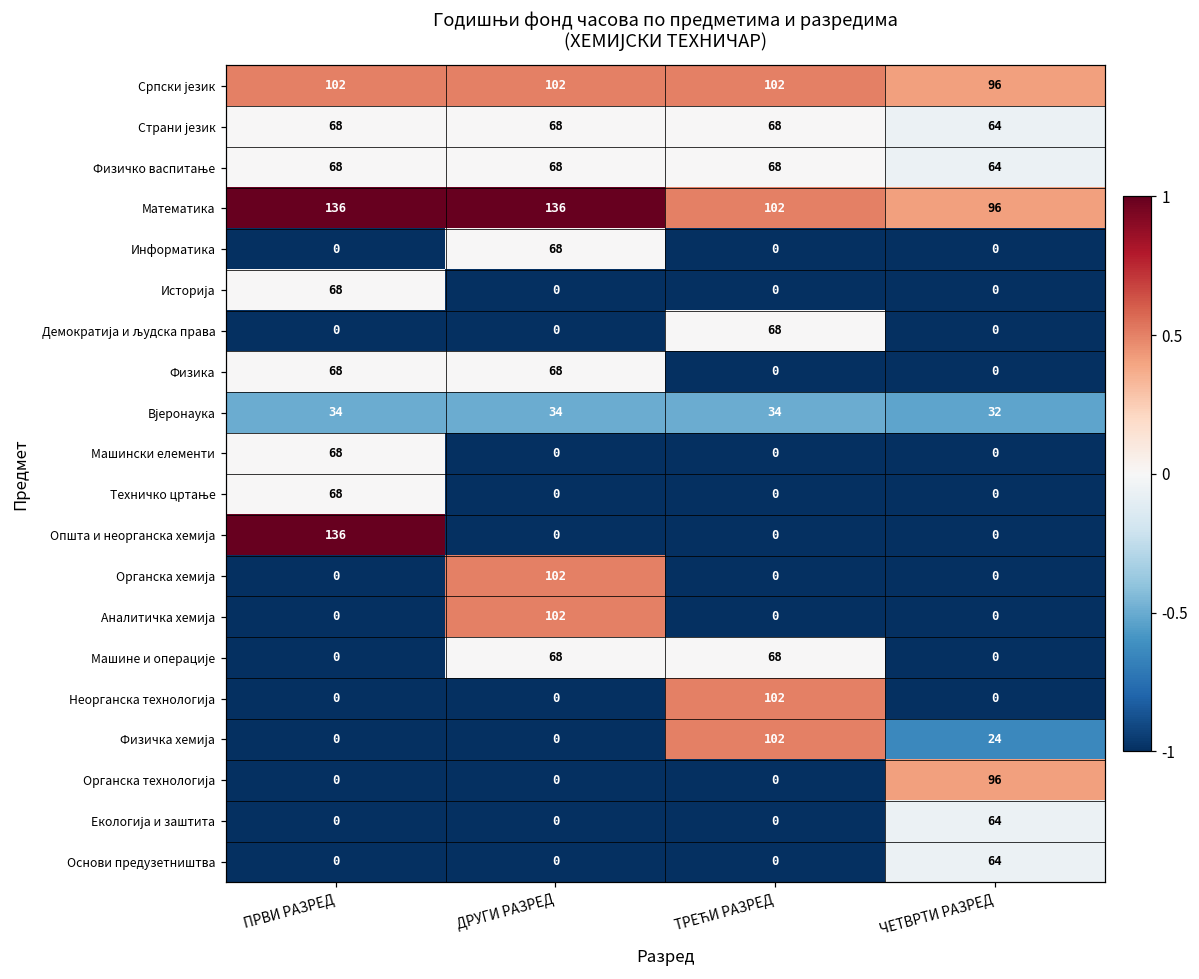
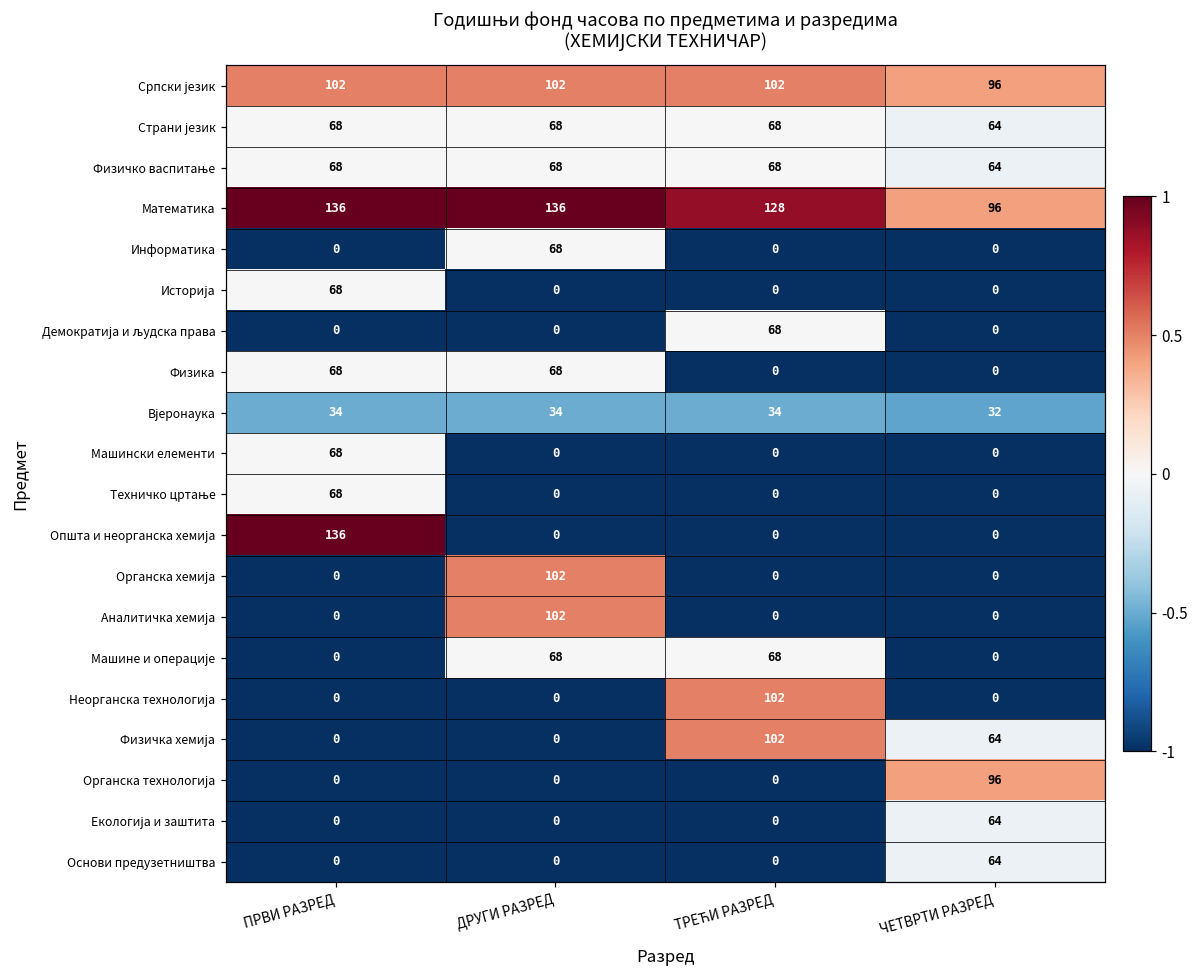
Математика, ТРЕЋИ РАЗРЕД: 102 -> 128
Физичка хемија, ЧЕТВРТИ РАЗРЕД: 24 -> 64
